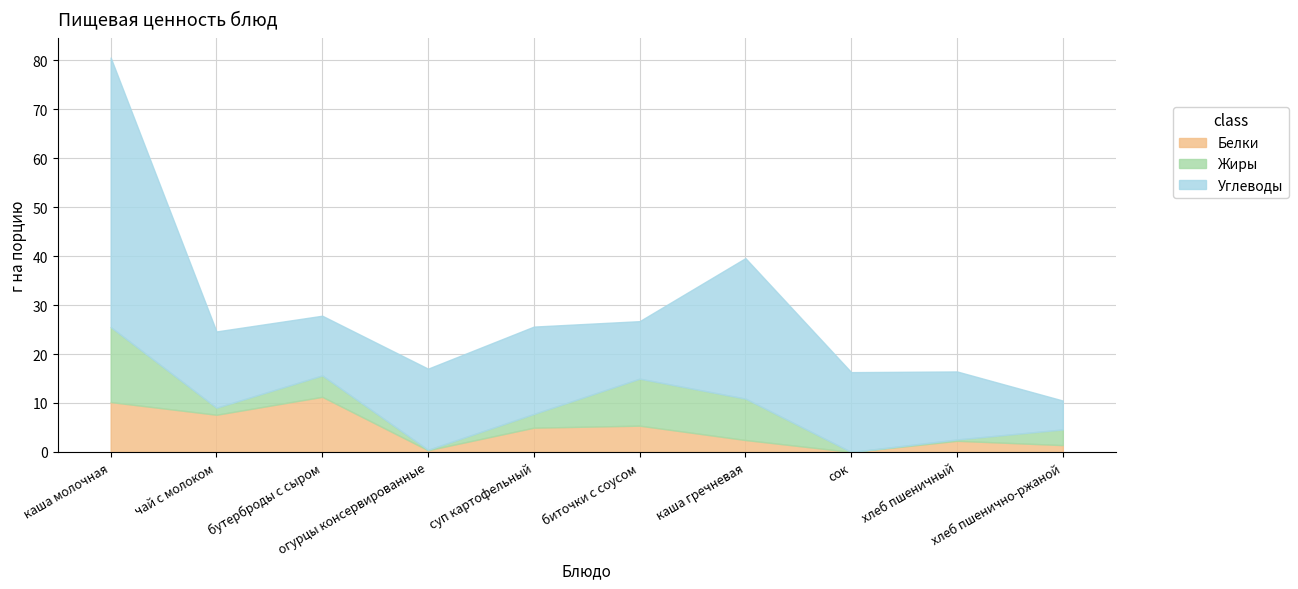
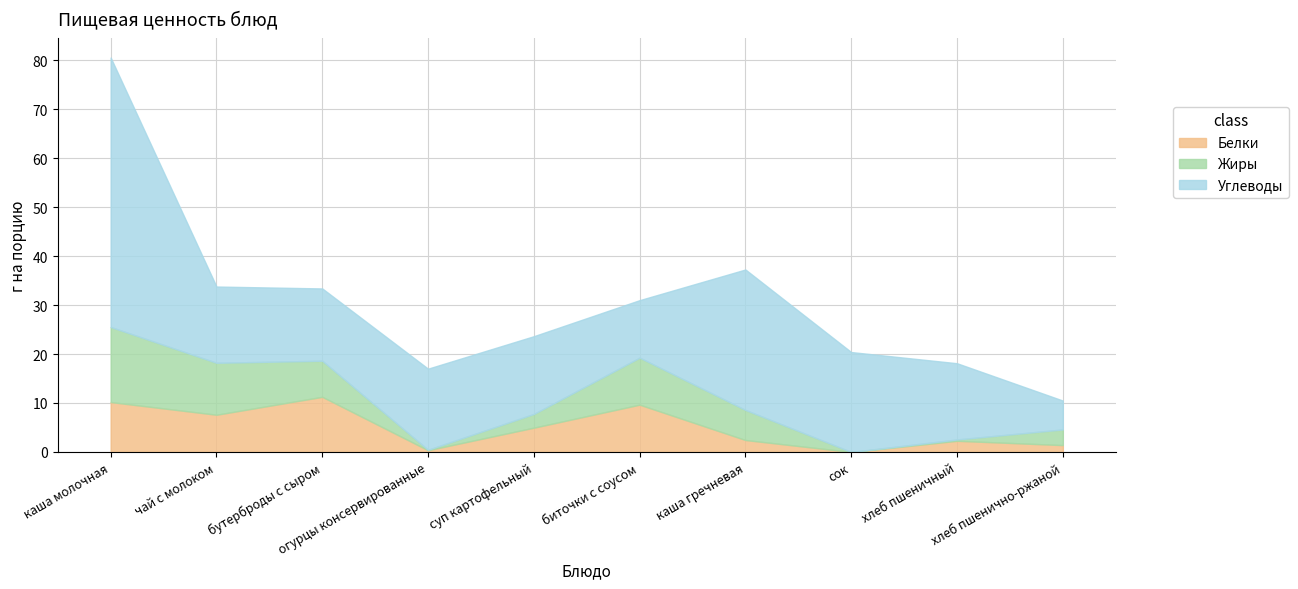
Жиры, чай с молоком: 1 -> 11
Жиры, бутерброды с сыром: 4 -> 7
Углеводы, бутерброды с сыром: 12 -> 15
Углеводы, суп картофельный: 18 -> 16
Белки, биточки с соусом: 5 -> 10
Жиры, каша гречневая: 8 -> 6
Углеводы, сок: 16 -> 20
Углеводы, хлеб пшеничный: 14 -> 16
